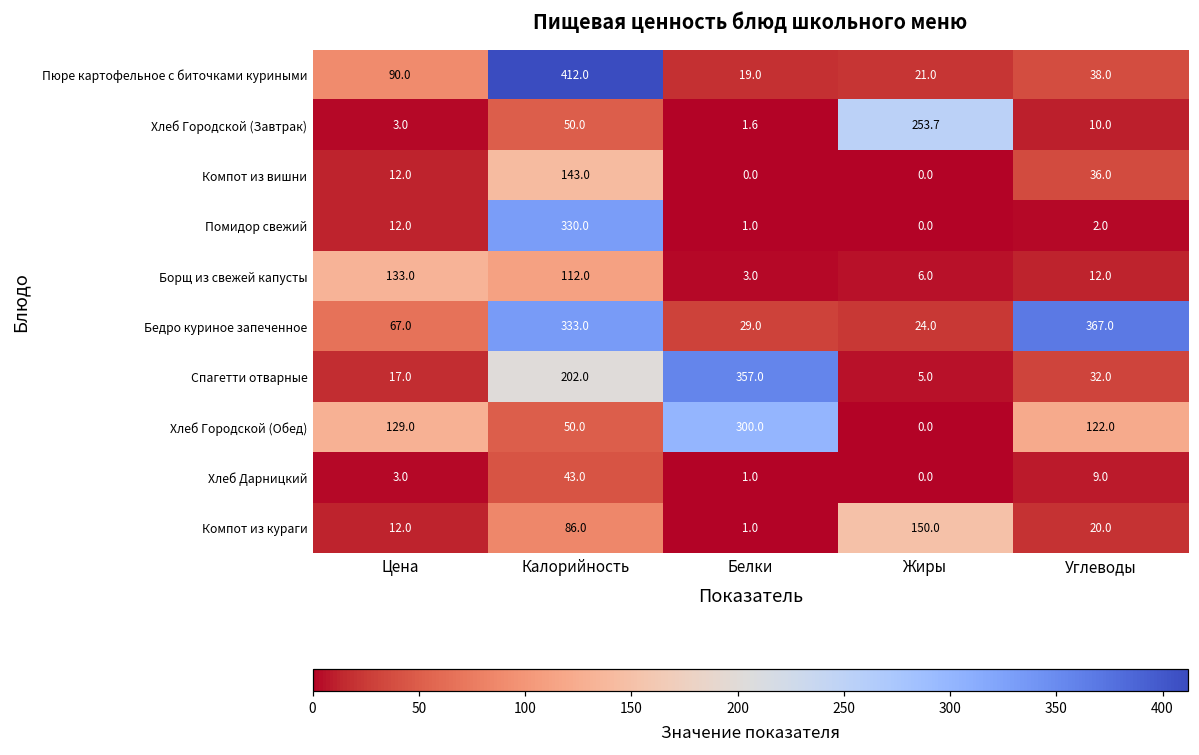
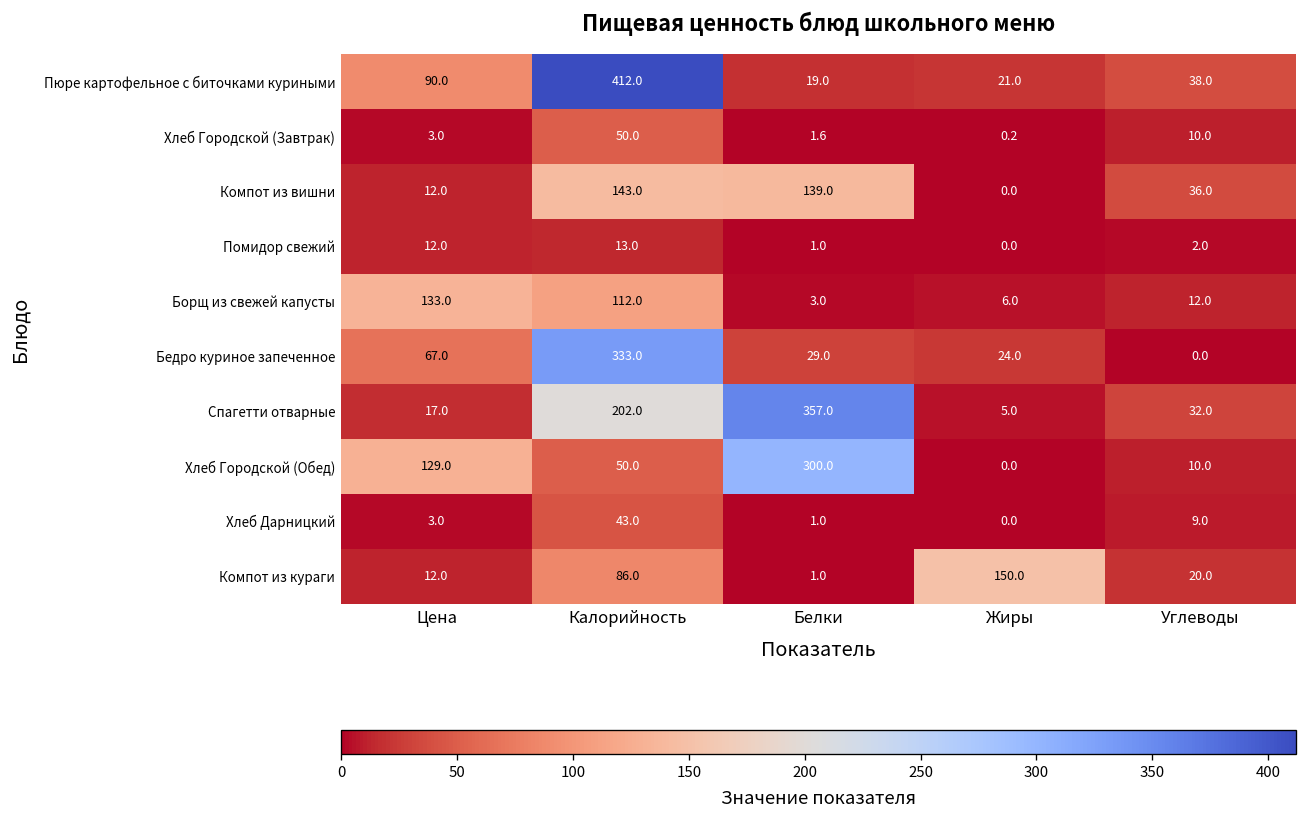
Хлеб Городской (Завтрак), Жиры: 253.7 -> 0.2
Компот из вишни, Белки: 0.0 -> 139.0
Помидор свежий, Калорийность: 330.0 -> 13.0
Бедро куриное запеченное, Углеводы: 367.0 -> 0.0
Хлеб Городской (Обед), Углеводы: 122.0 -> 10.0
